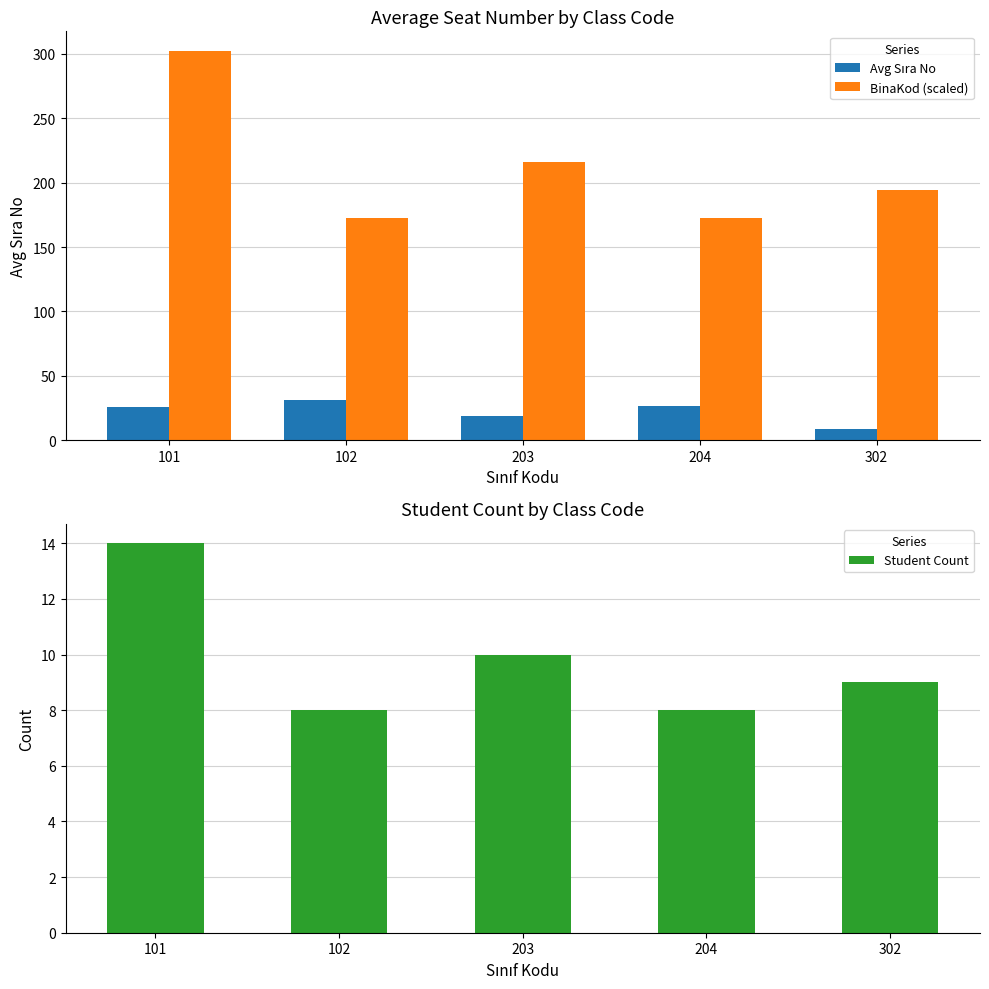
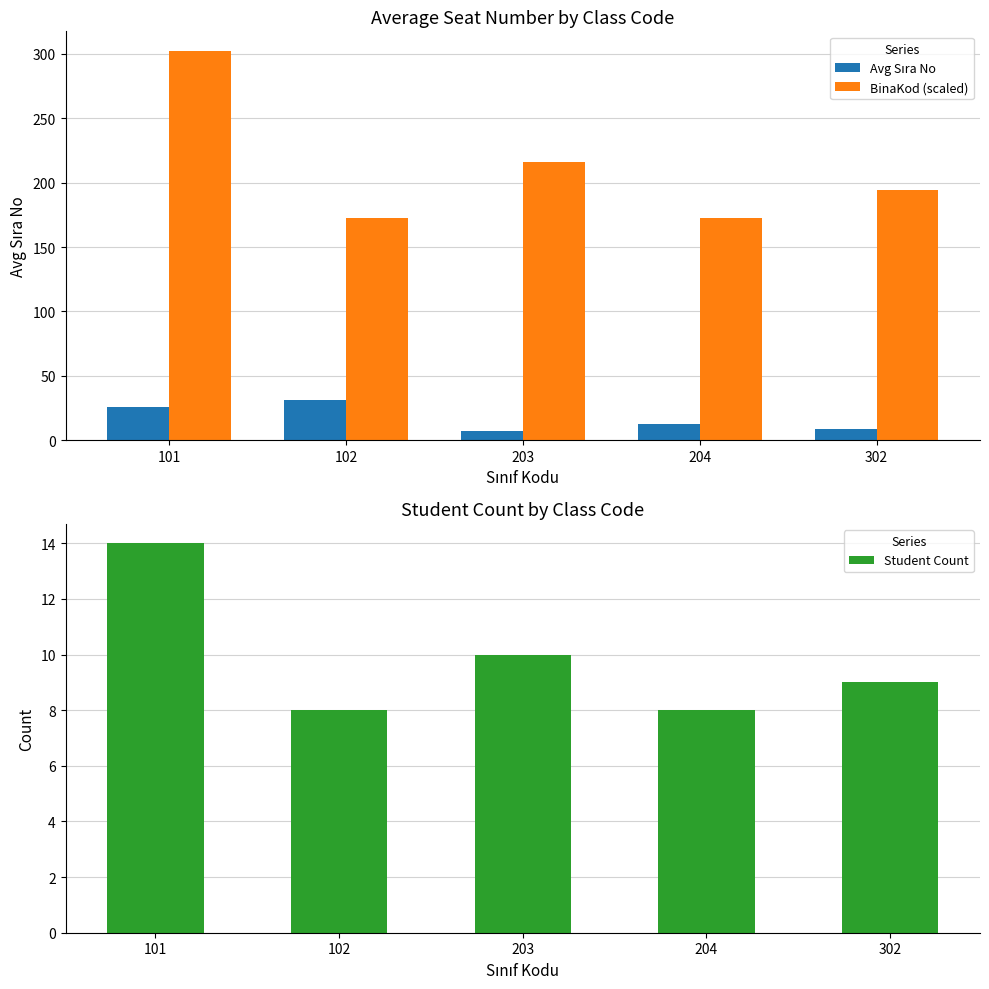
Average Seat Number by Class Code, Avg Sıra No, 203: 19 -> 7
Average Seat Number by Class Code, Avg Sıra No, 204: 27 -> 13
